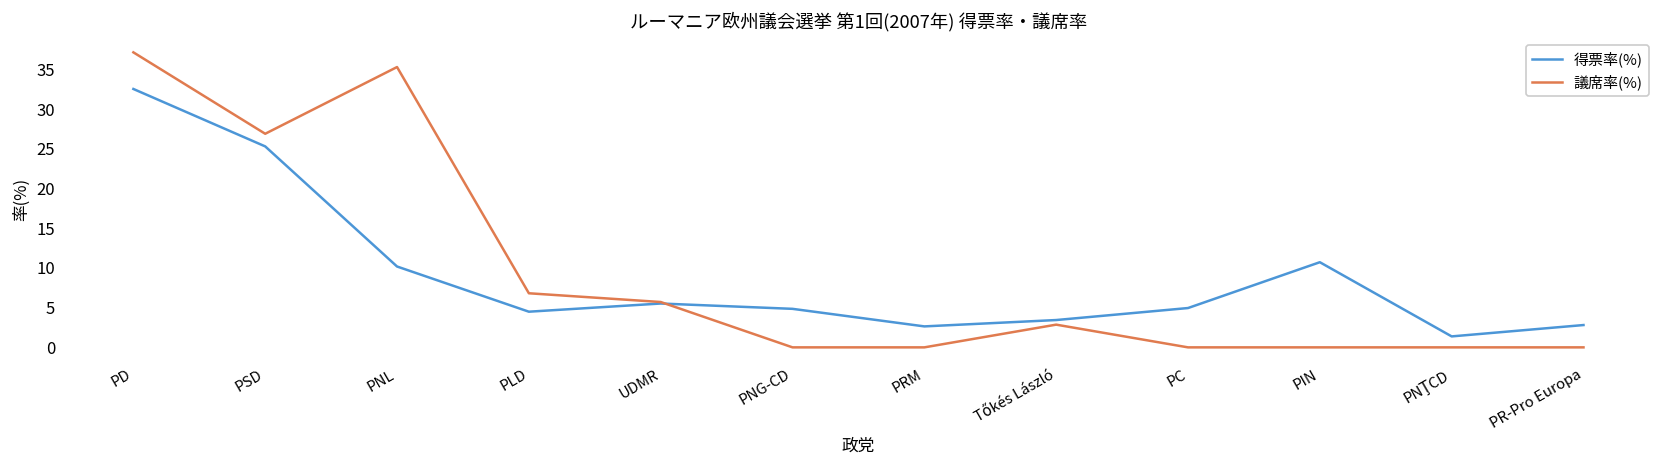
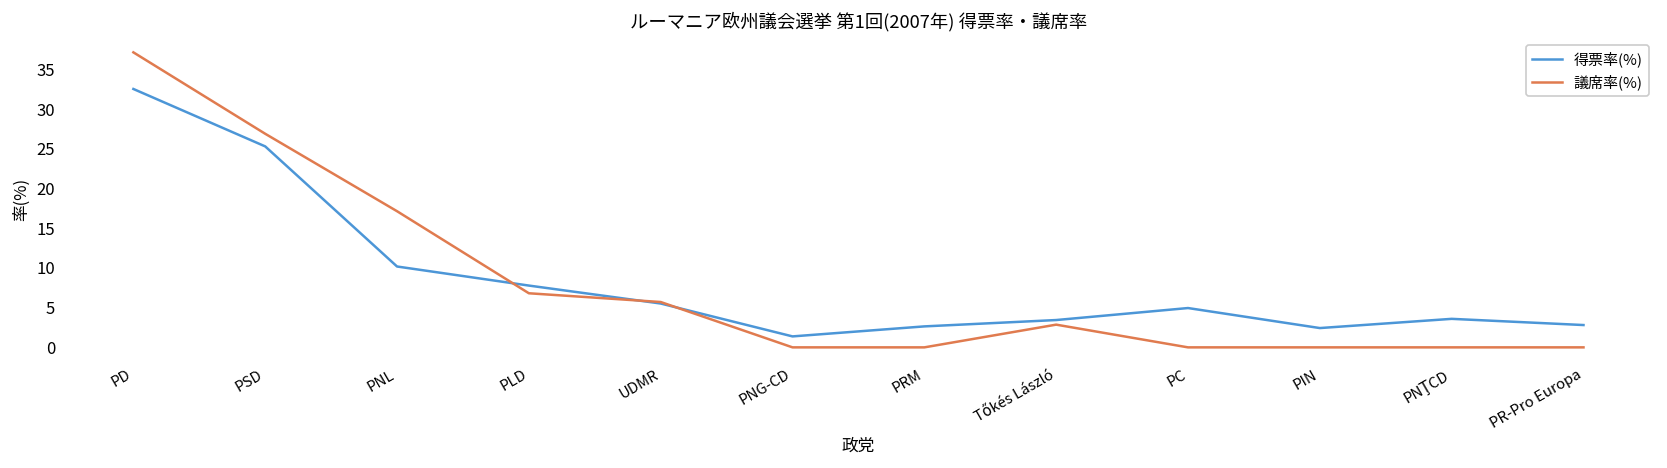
議席率(%), PNL: 35 -> 17
得票率(%), PLD: 4 -> 8
得票率(%), PNG-CD: 5 -> 1
得票率(%), PIN: 11 -> 2
得票率(%), PNŢCD: 1 -> 4
